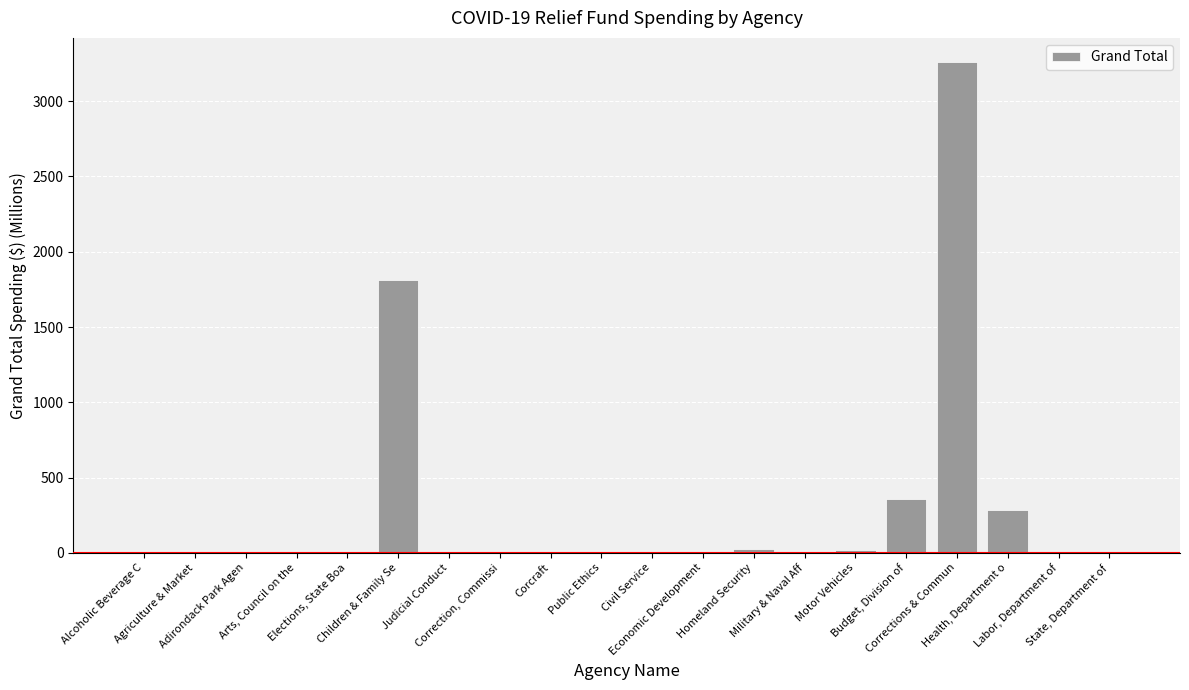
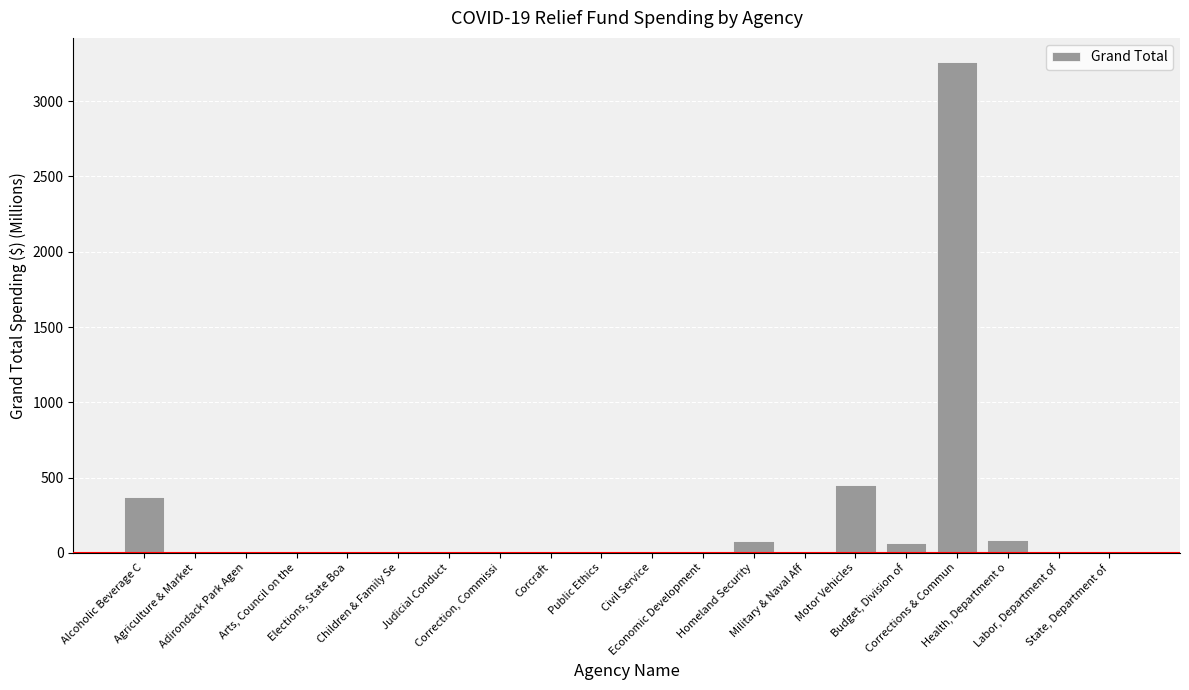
Alcoholic Beverage C: 0 -> 370
Children & Family Se: 1810 -> 10
Homeland Security: 30 -> 80
Motor Vehicles: 20 -> 450
Budget, Division of: 360 -> 60
Health, Department o: 280 -> 90
